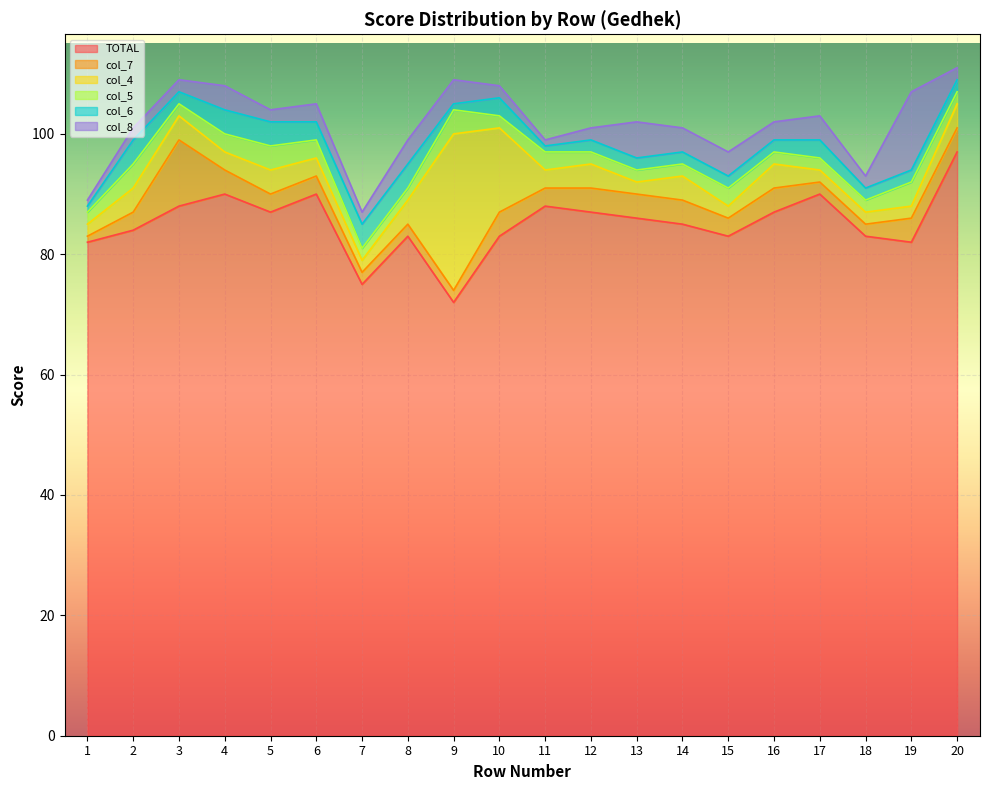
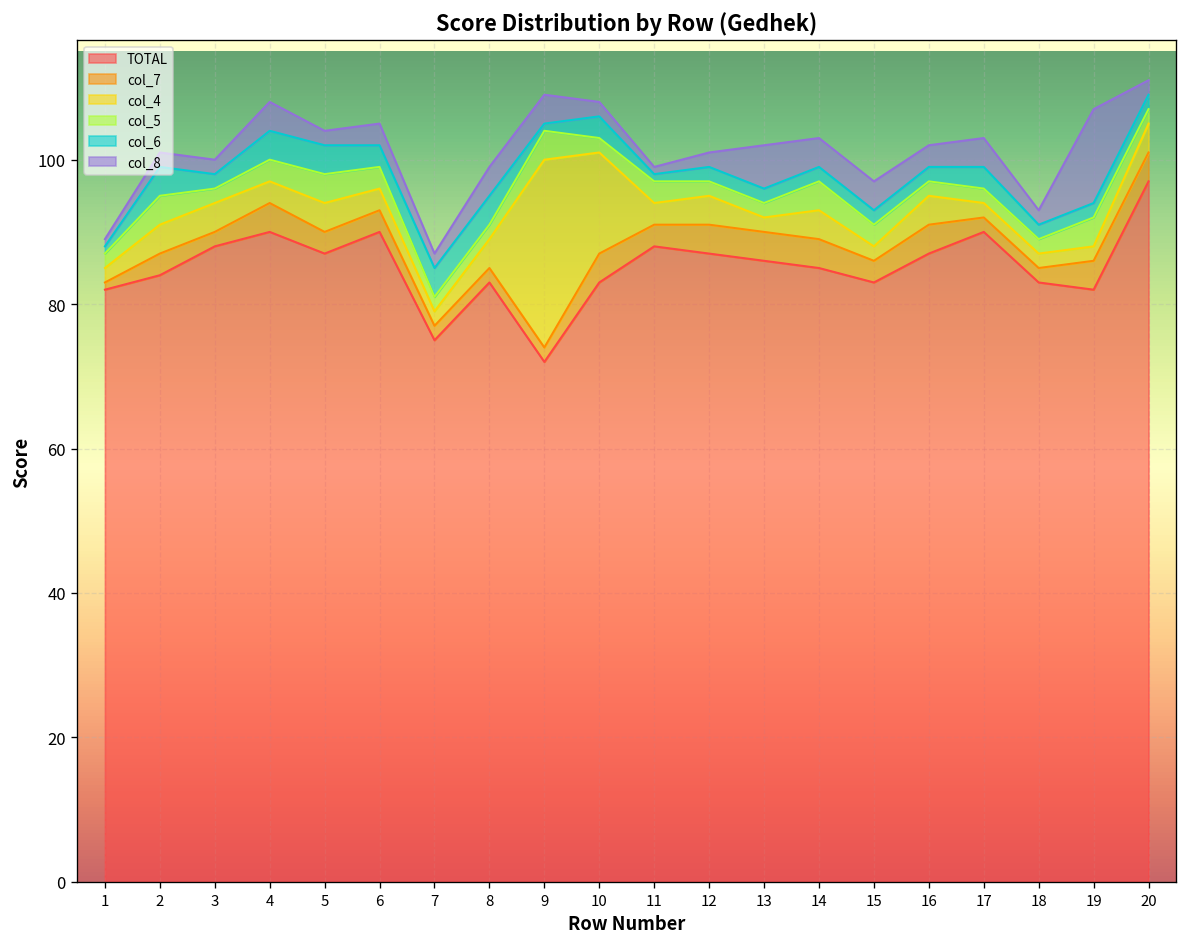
col_7, 3: 11 -> 2
col_5, 14: 2 -> 4
